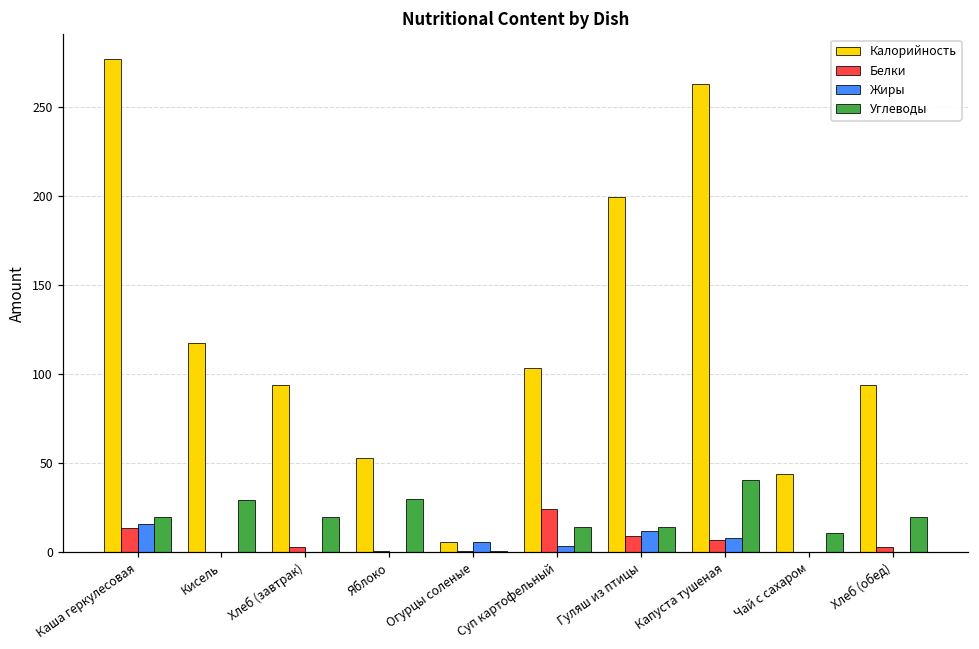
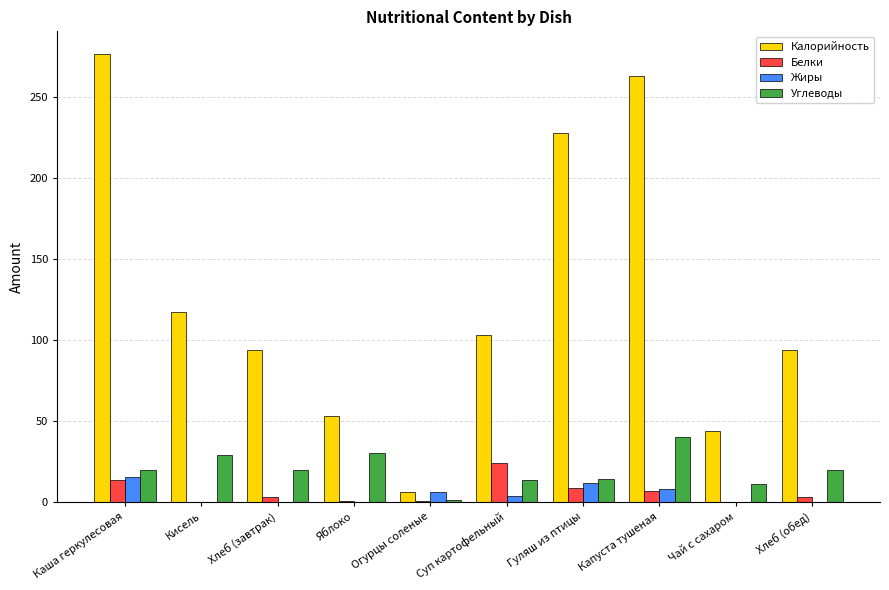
Калорийность, Гуляш из птицы: 199 -> 228
